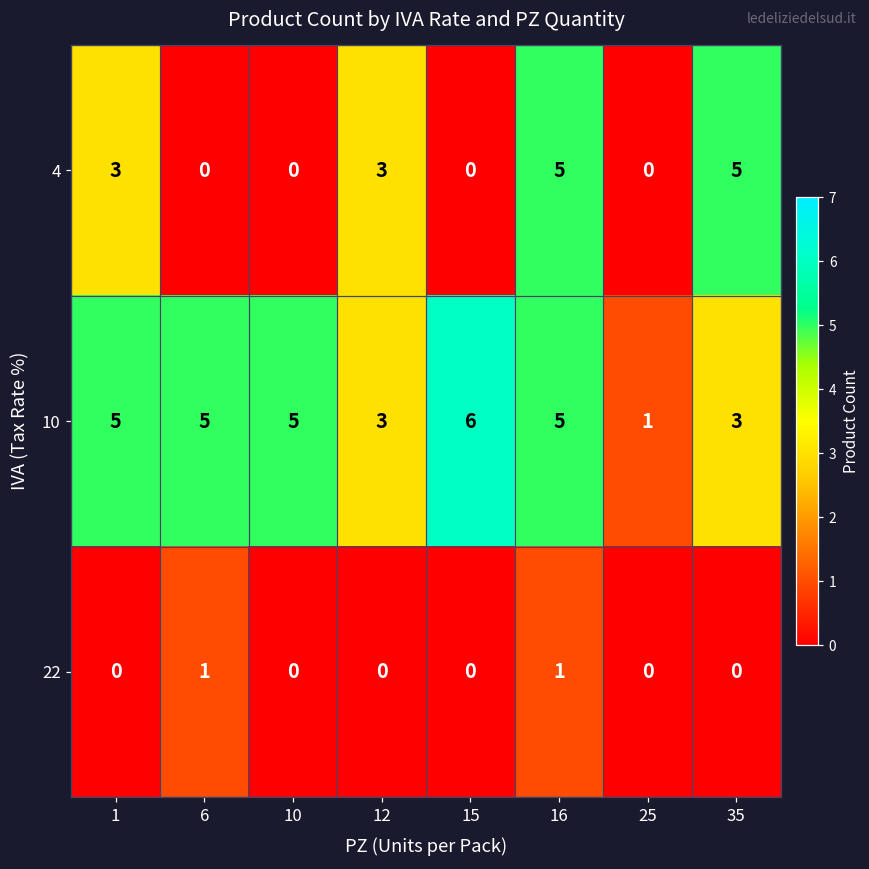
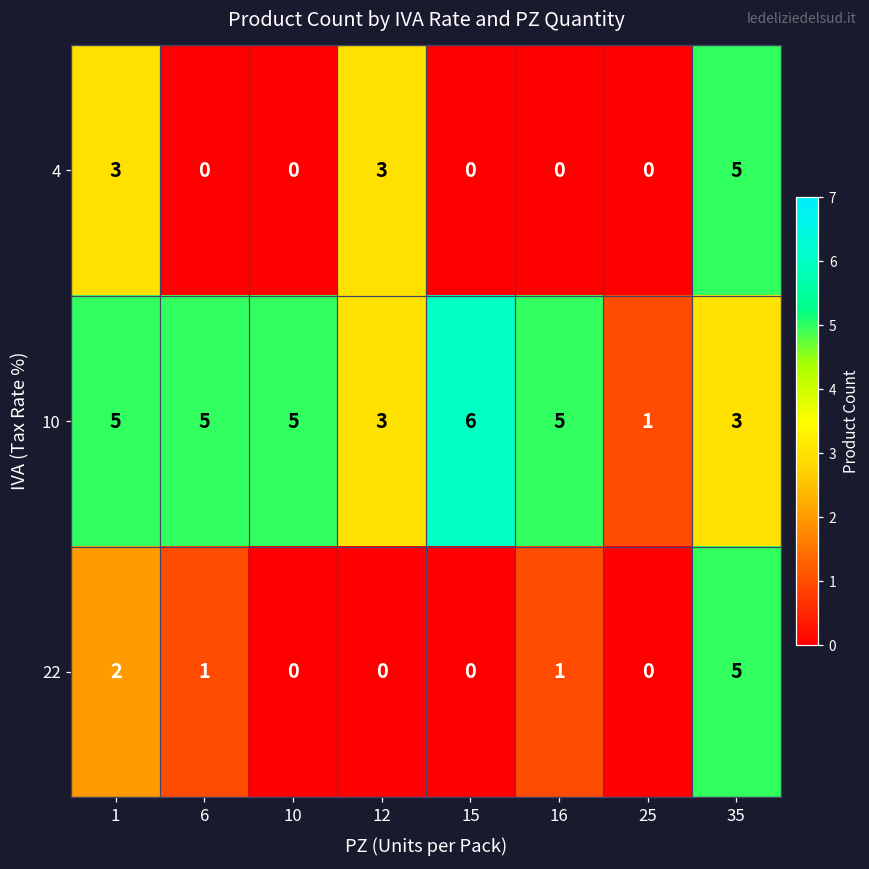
4, 16: 5 -> 0
22, 1: 0 -> 2
22, 35: 0 -> 5
